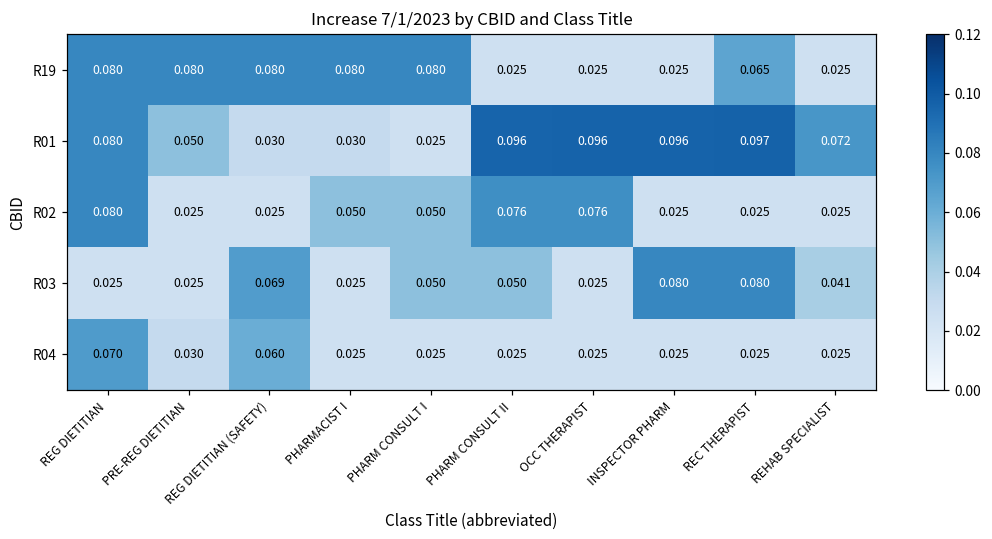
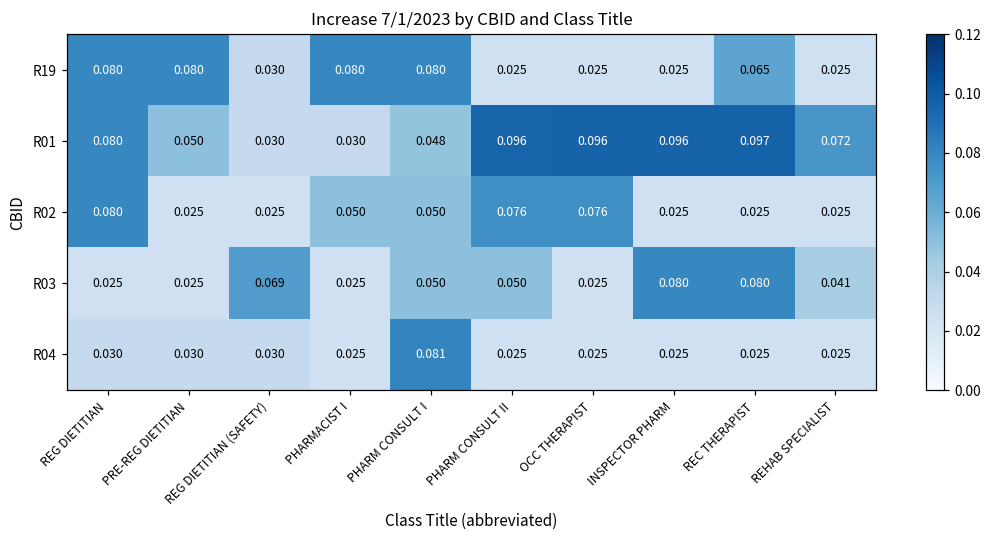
R19, REG DIETITIAN (SAFETY): 0.080 -> 0.030
R01, PHARM CONSULT I: 0.025 -> 0.048
R04, REG DIETITIAN: 0.070 -> 0.030
R04, REG DIETITIAN (SAFETY): 0.060 -> 0.030
R04, PHARM CONSULT I: 0.025 -> 0.081
